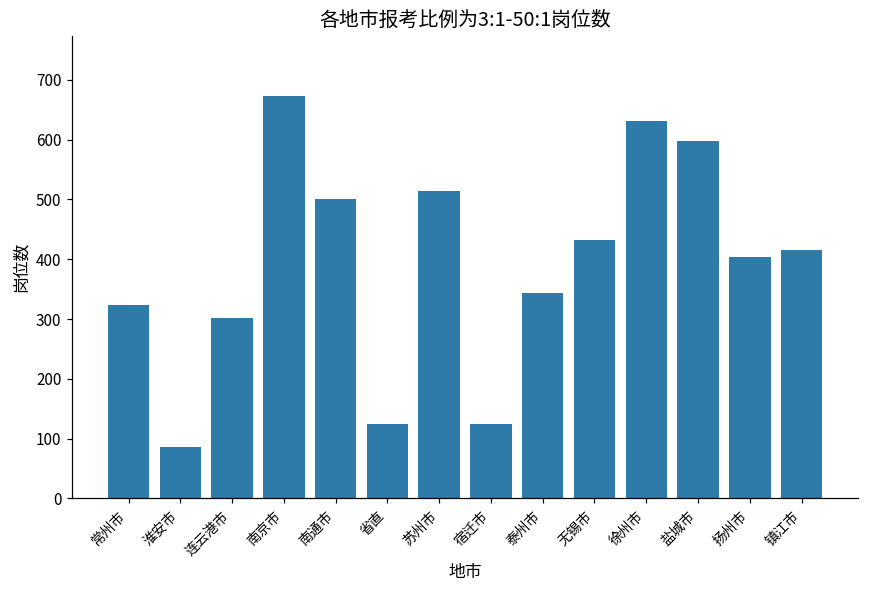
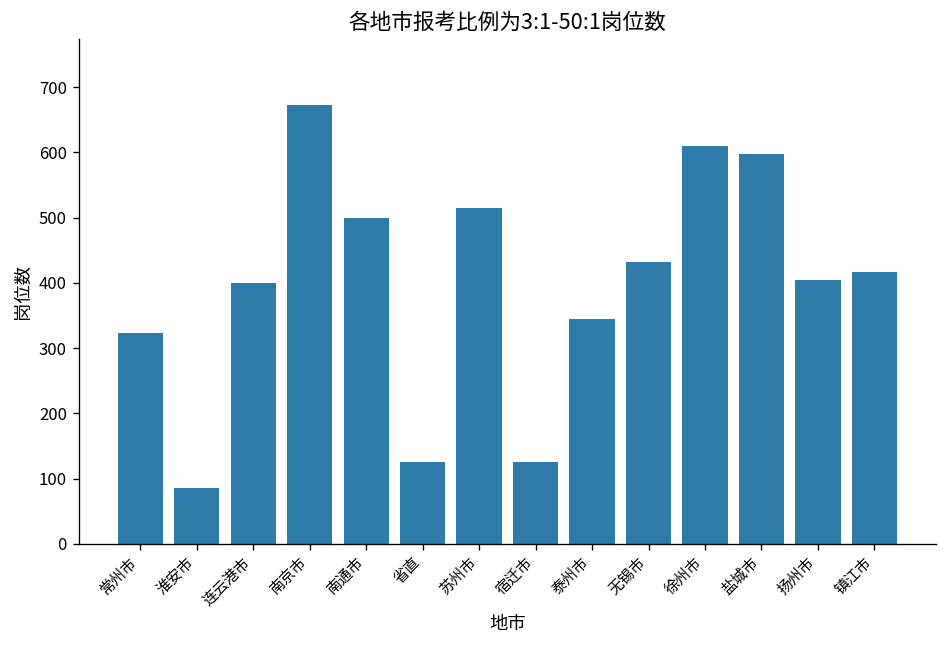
连云港市: 300 -> 400
徐州市: 630 -> 610
